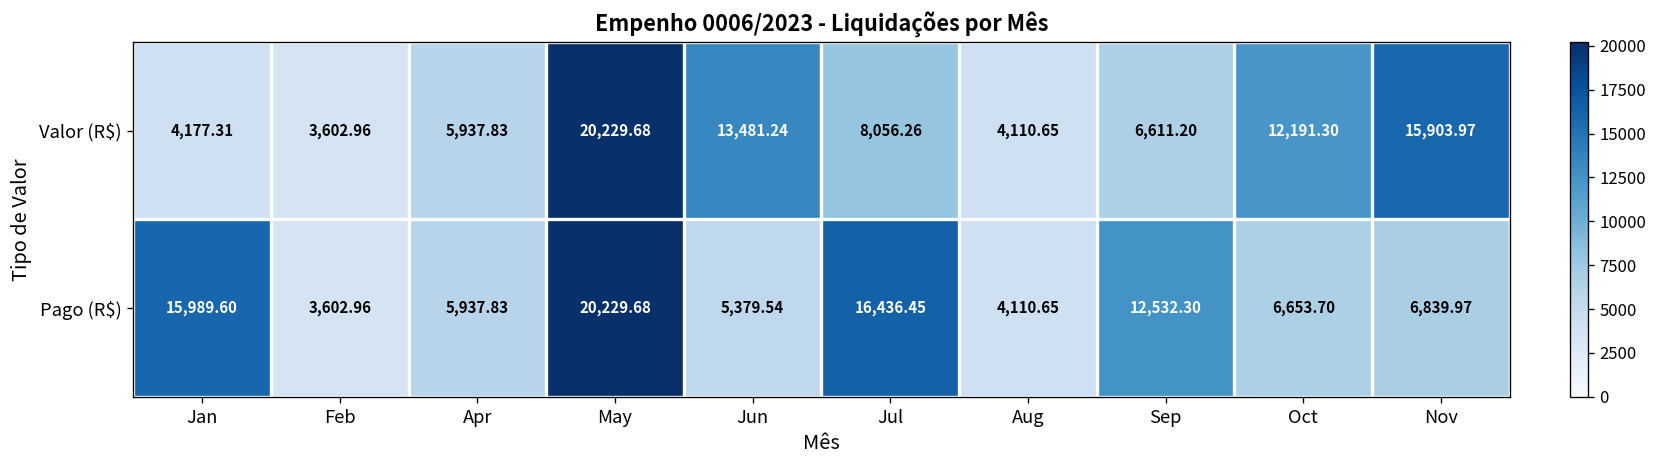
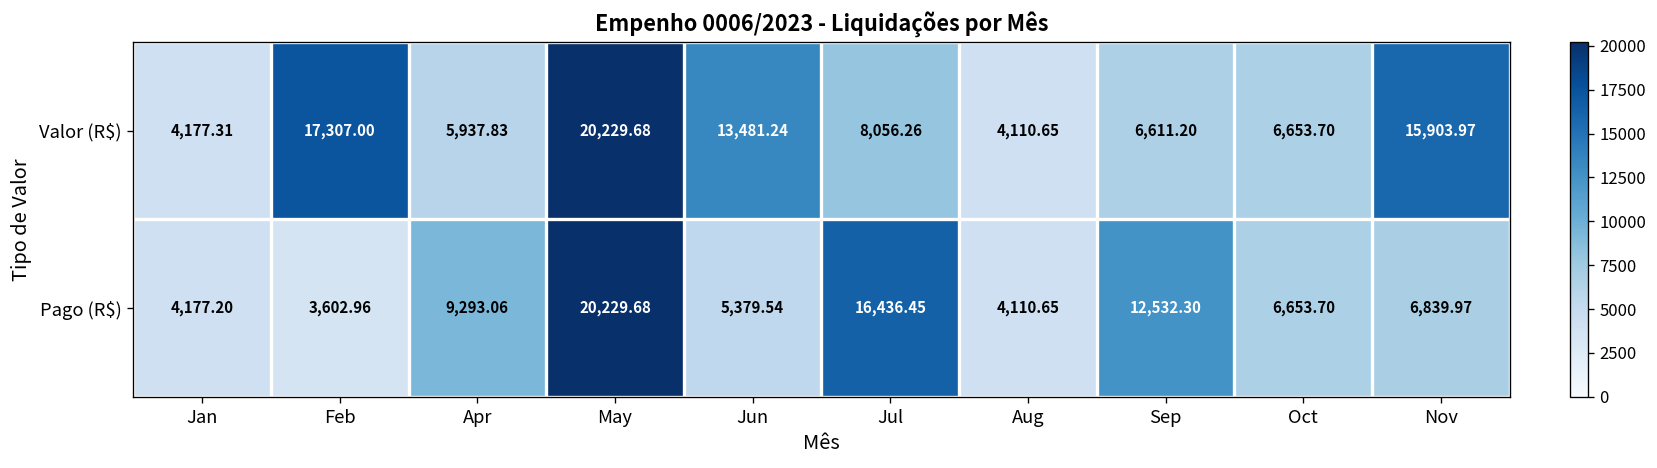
Valor (R$), Feb: 3,602.96 -> 17,307.00
Valor (R$), Oct: 12,191.30 -> 6,653.70
Pago (R$), Jan: 15,989.60 -> 4,177.20
Pago (R$), Apr: 5,937.83 -> 9,293.06
